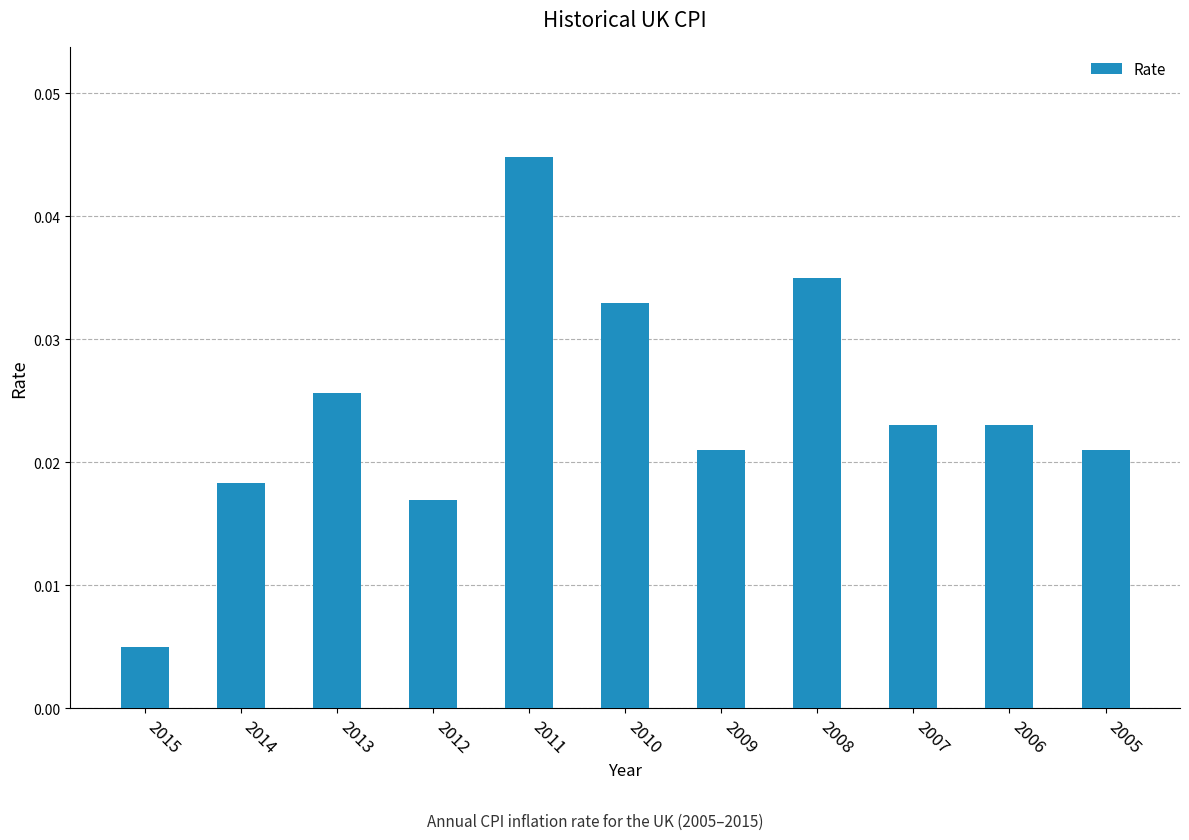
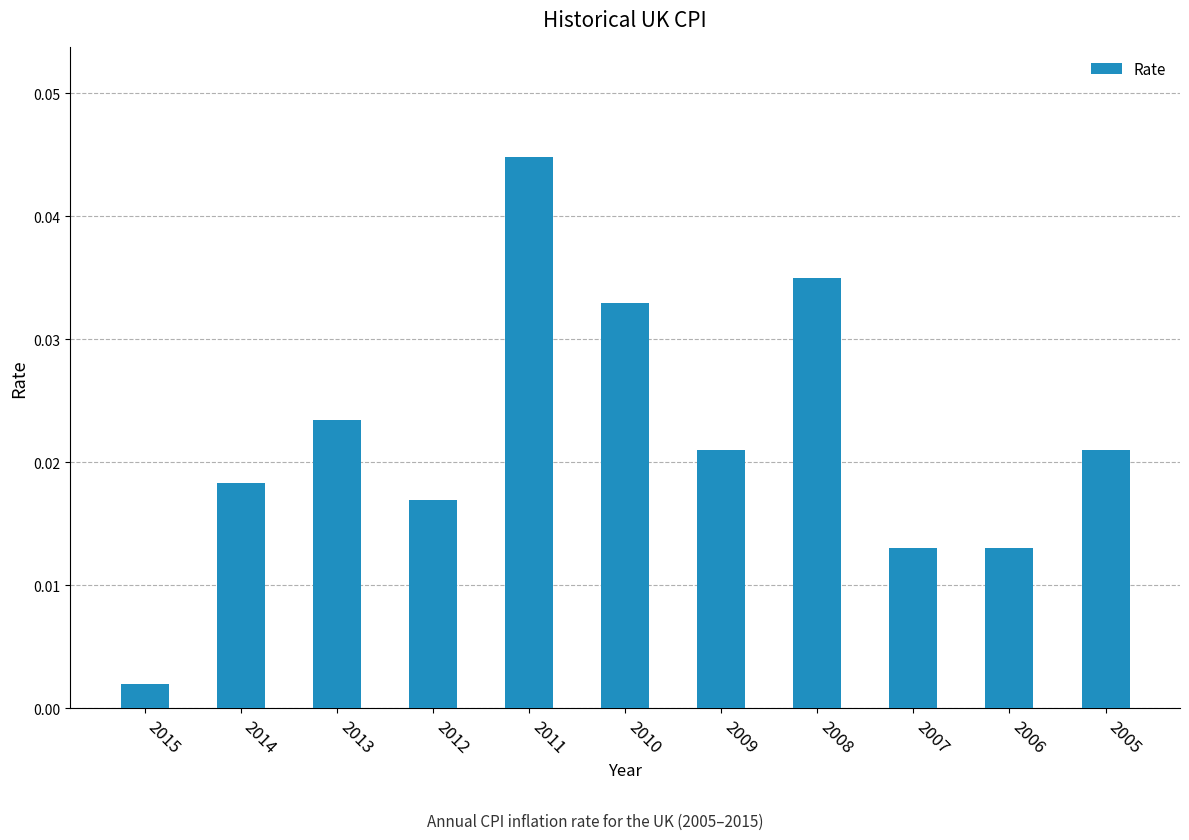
2015: 0.005 -> 0.002
2013: 0.0256 -> 0.0234
2007: 0.023 -> 0.013
2006: 0.023 -> 0.013
